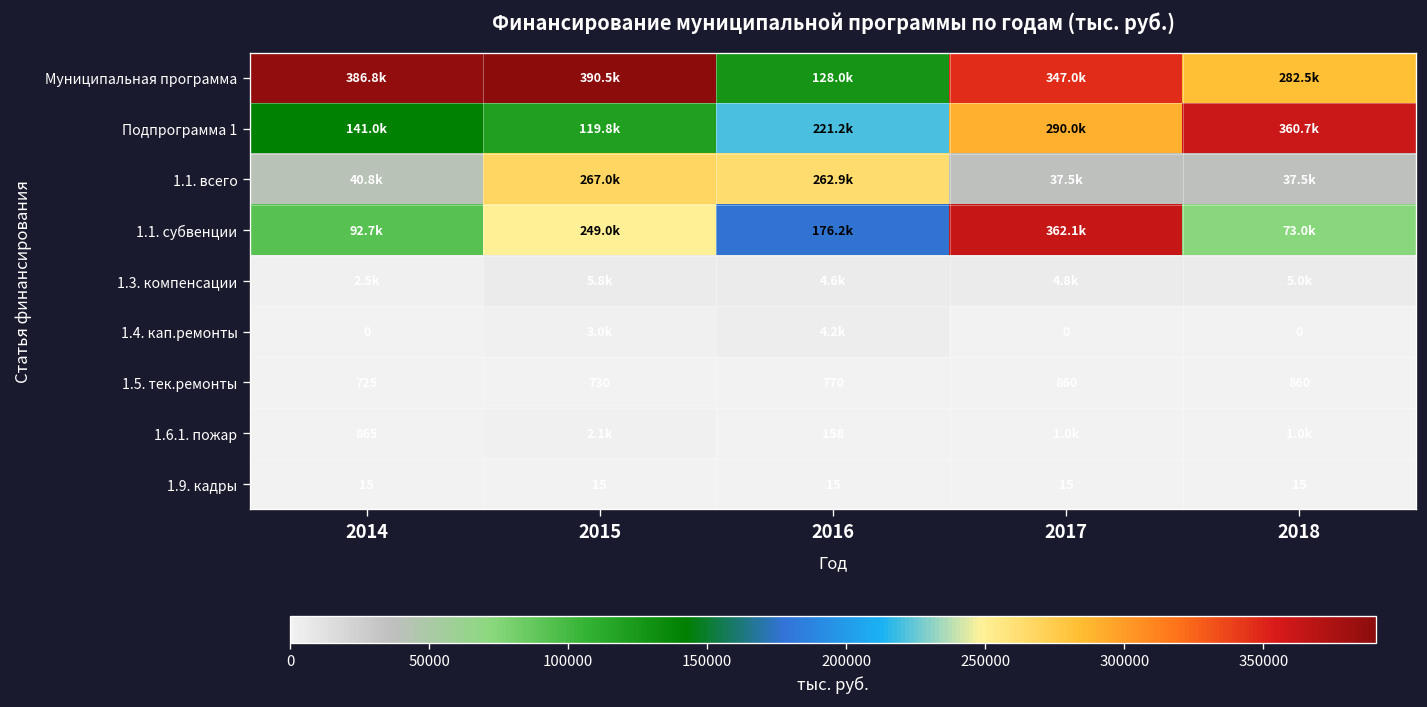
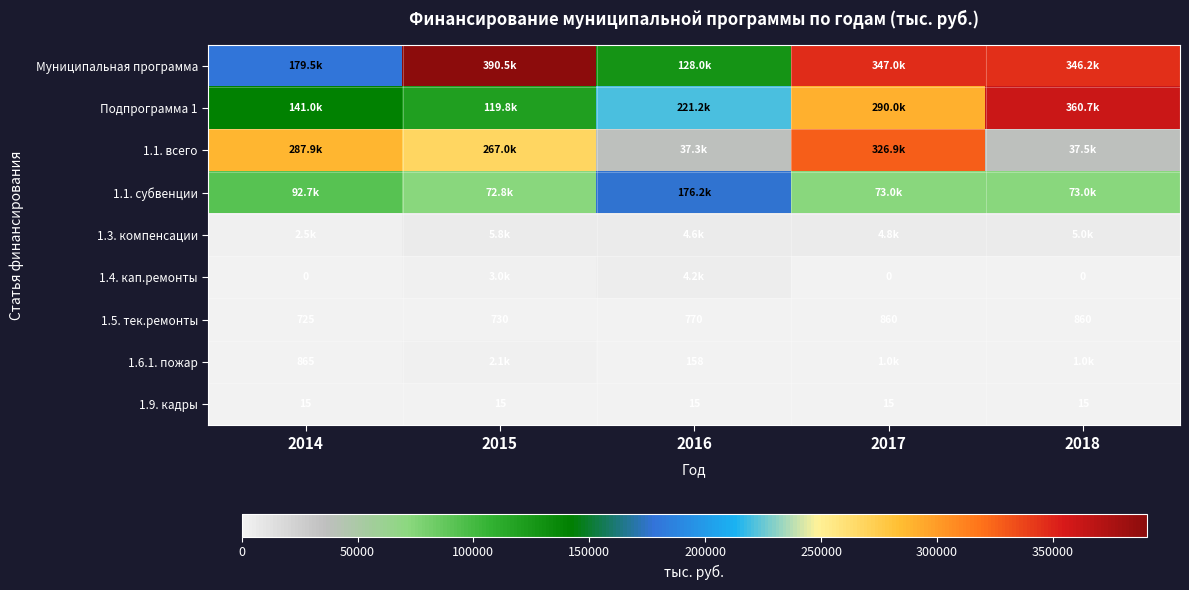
Муниципальная программа, 2014: 386.8k -> 179.5k
Муниципальная программа, 2018: 282.5k -> 346.2k
1.1. всего, 2014: 40.8k -> 287.9k
1.1. всего, 2016: 262.9k -> 37.3k
1.1. всего, 2017: 37.5k -> 326.9k
1.1. субвенции, 2015: 249.0k -> 72.8k
1.1. субвенции, 2017: 362.1k -> 73.0k
